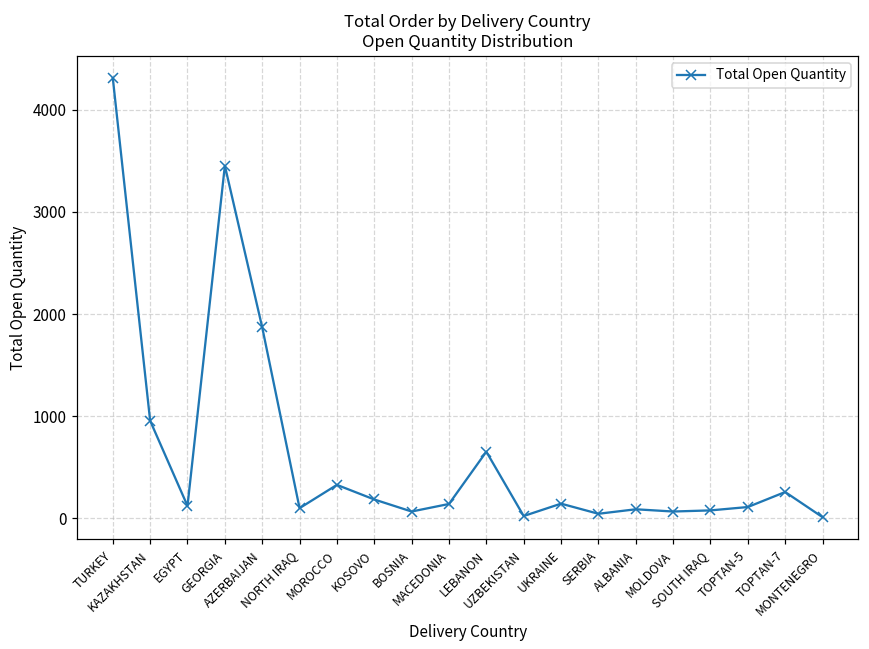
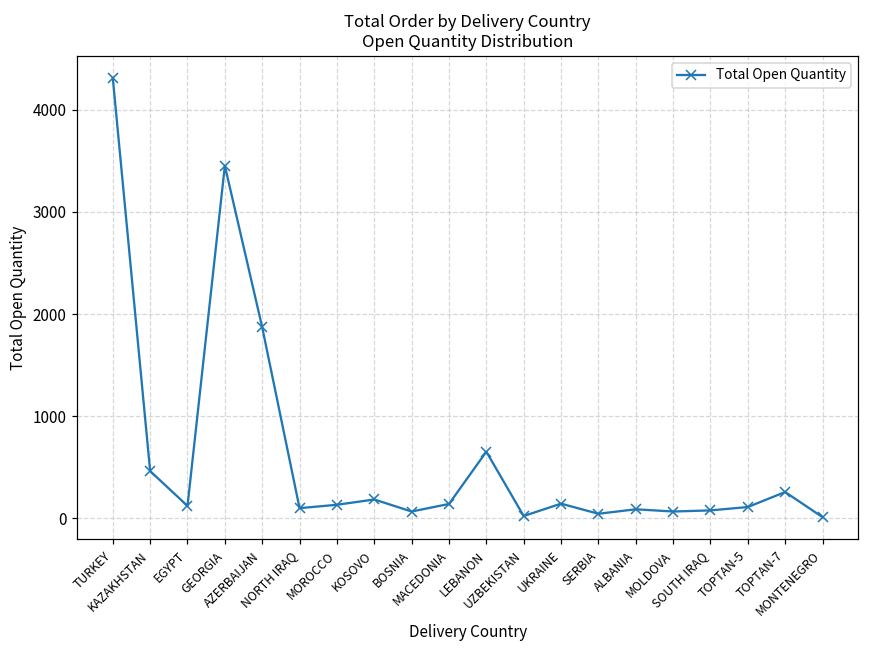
KAZAKHSTAN: 1000 -> 500
MOROCCO: 300 -> 100
